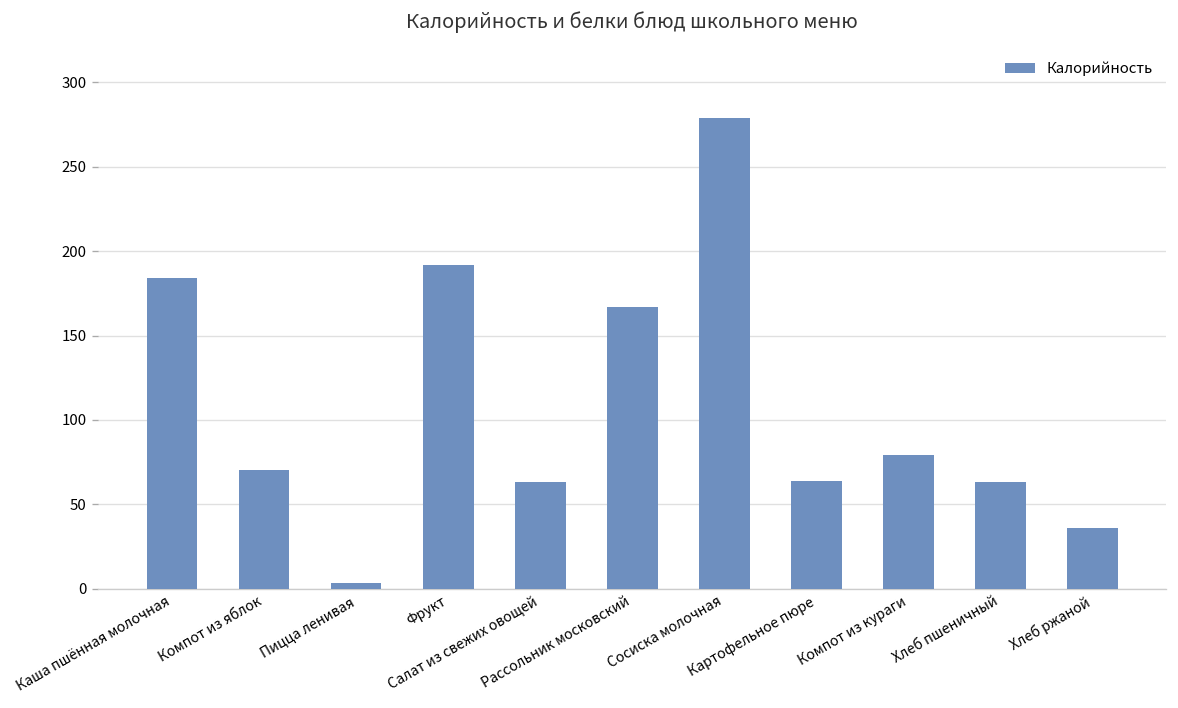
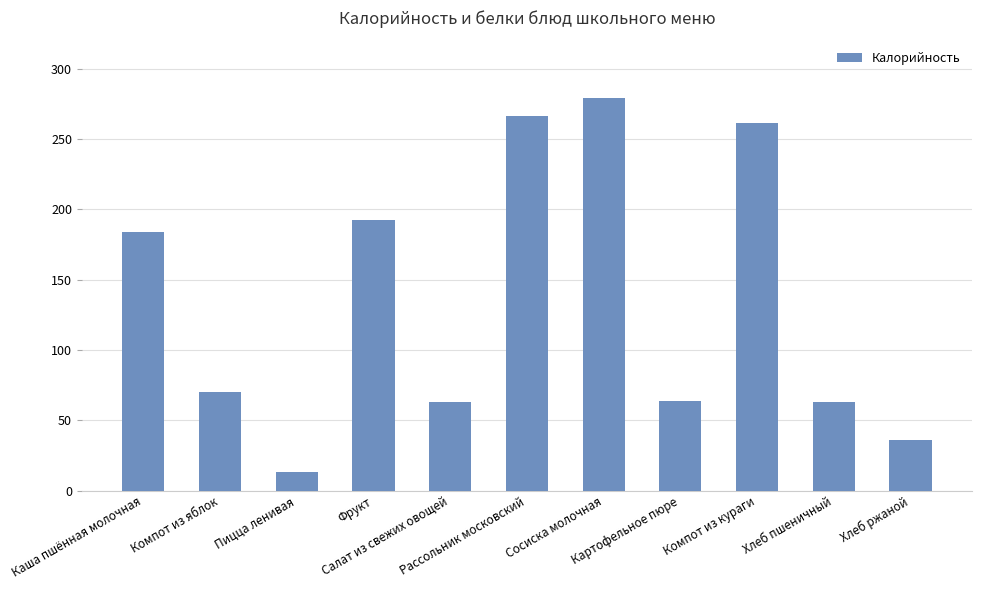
Пицца ленивая: 3 -> 13
Рассольник московский: 167 -> 266
Компот из кураги: 79 -> 261
